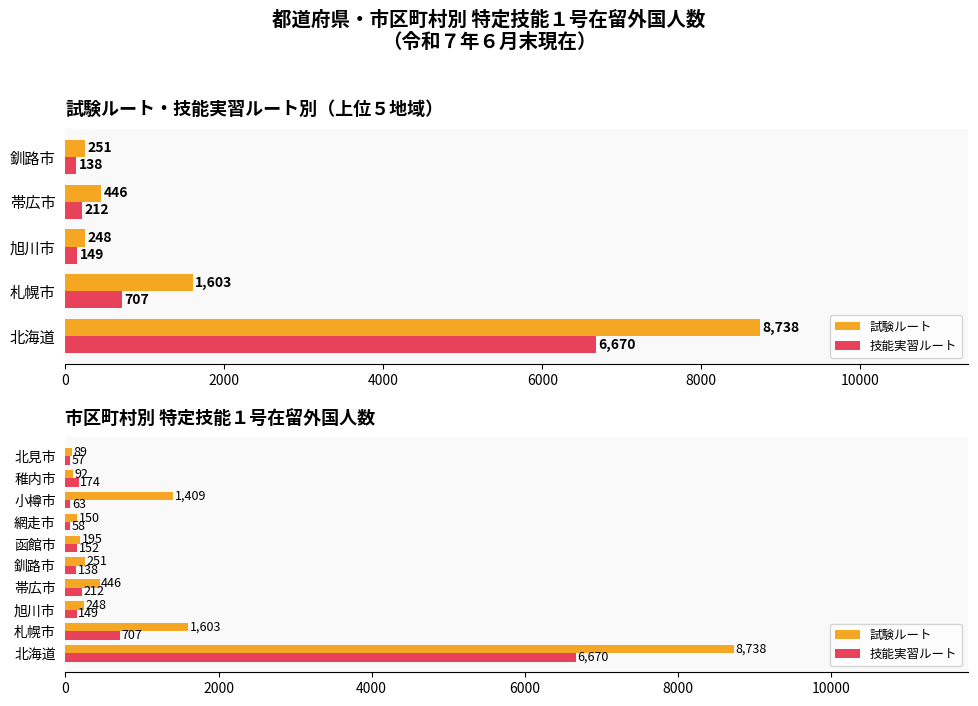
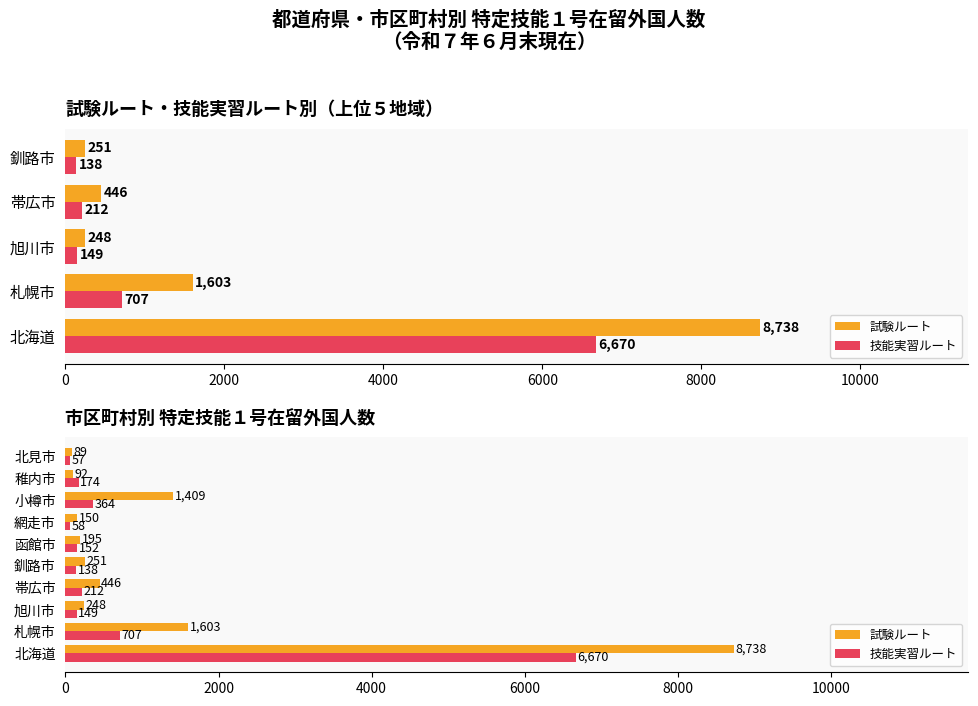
市区町村別 特定技能１号在留外国人数, 技能実習ルート, 小樽市: 63 -> 364
